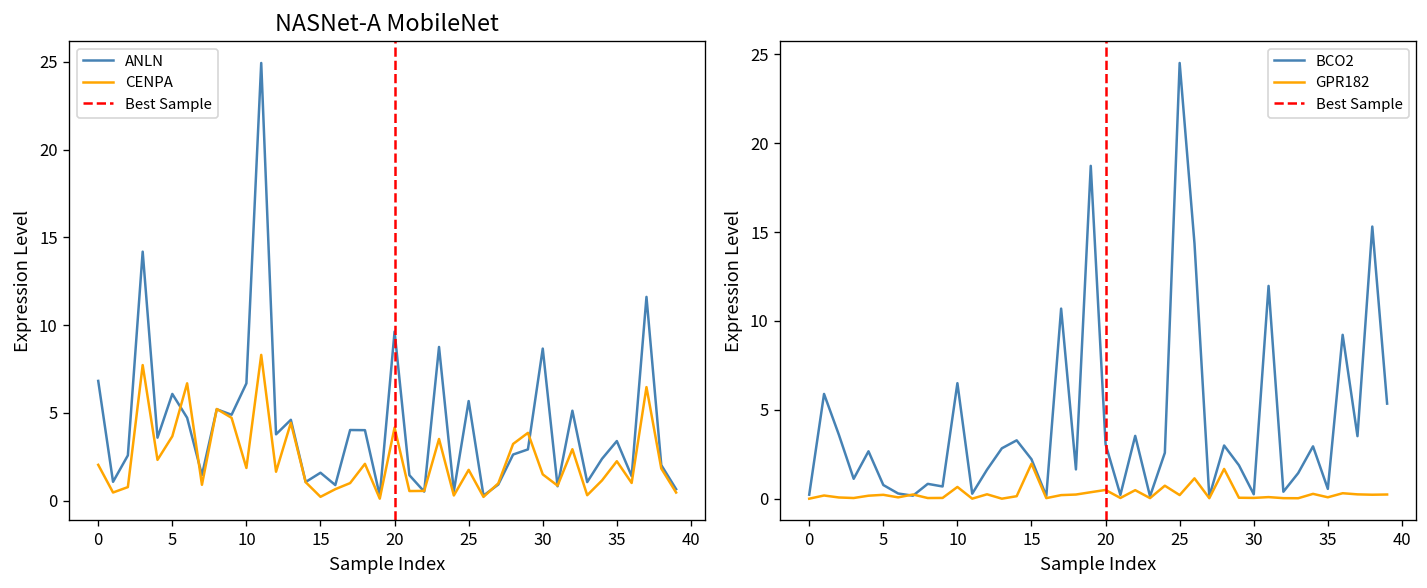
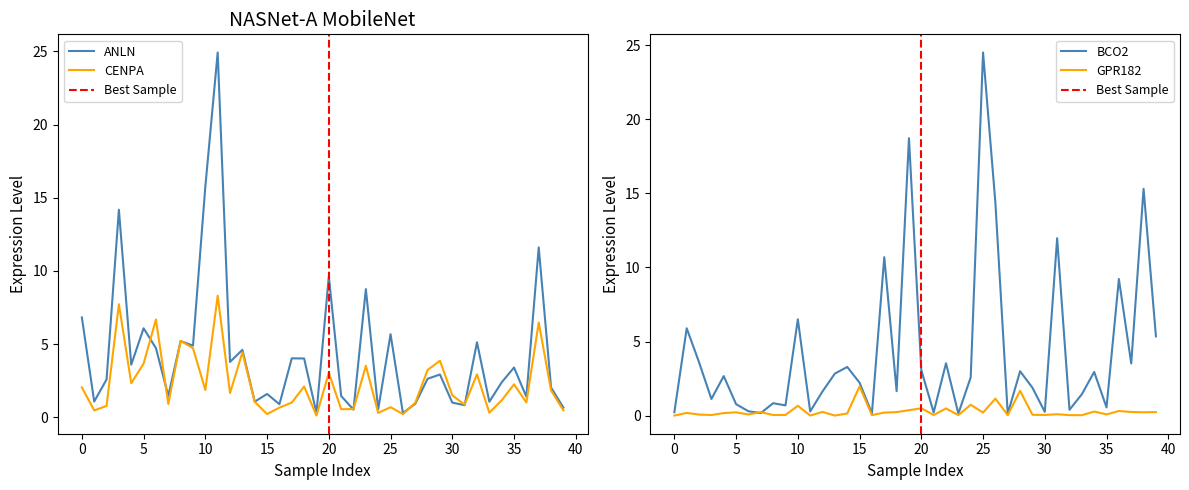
NASNet-A MobileNet, ANLN, 10: 6.7 -> 15.8
NASNet-A MobileNet, CENPA, 20: 4.2 -> 3.0
NASNet-A MobileNet, CENPA, 25: 1.8 -> 0.7
NASNet-A MobileNet, ANLN, 30: 8.7 -> 1.0
